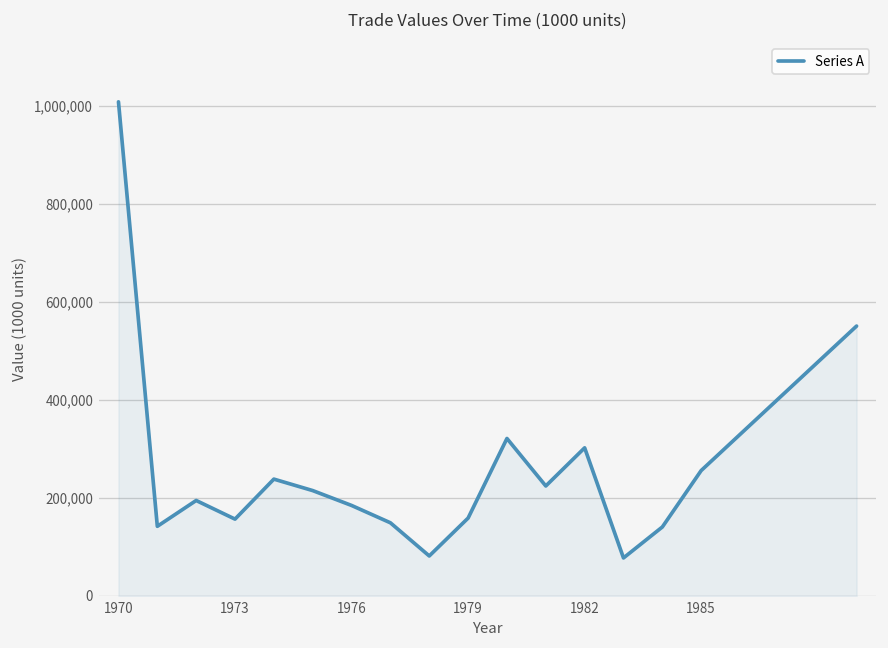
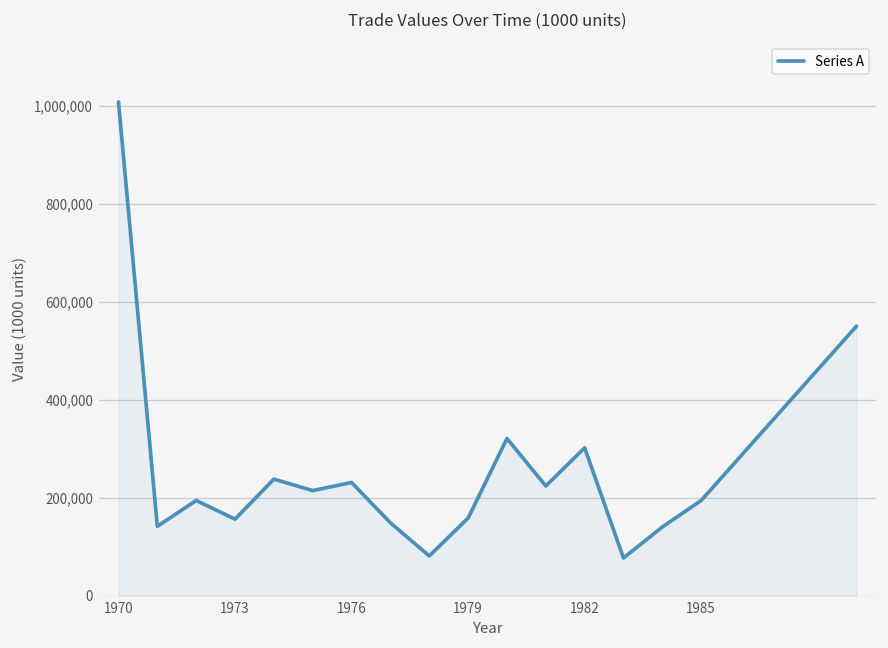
1976: 180,000 -> 230,000
1985: 260,000 -> 190,000
